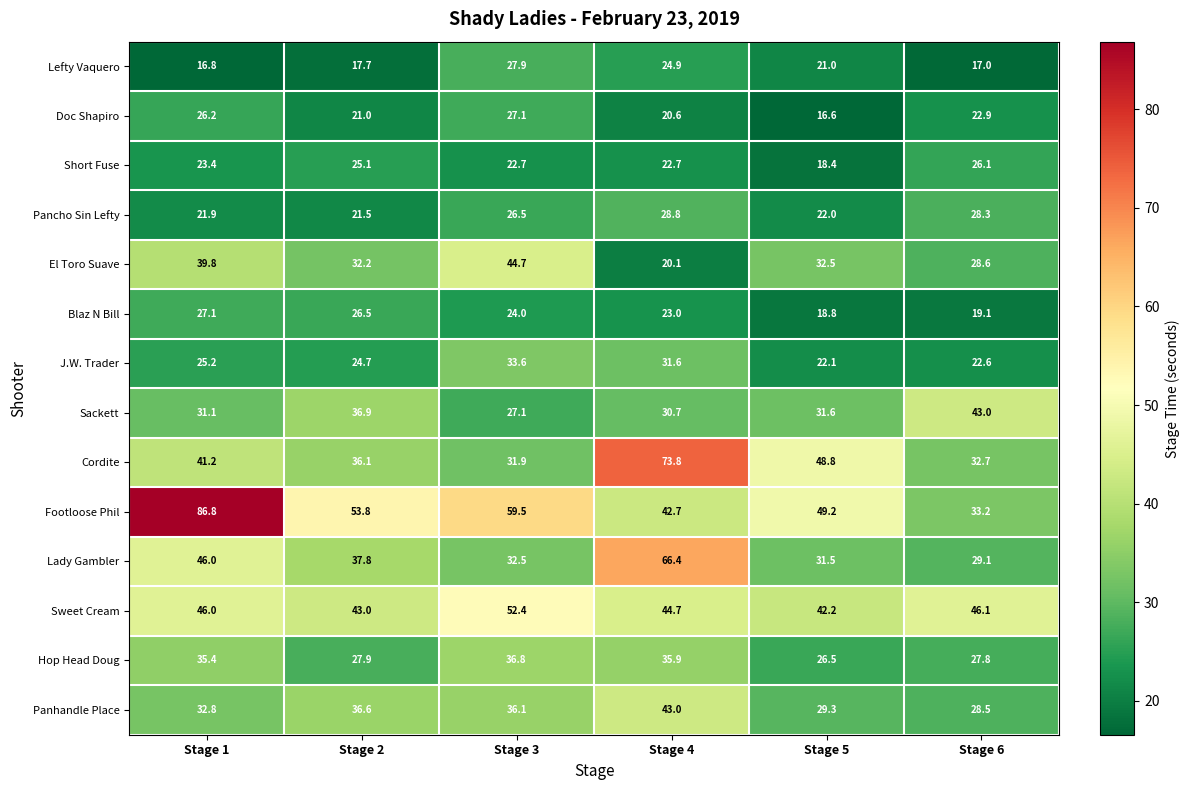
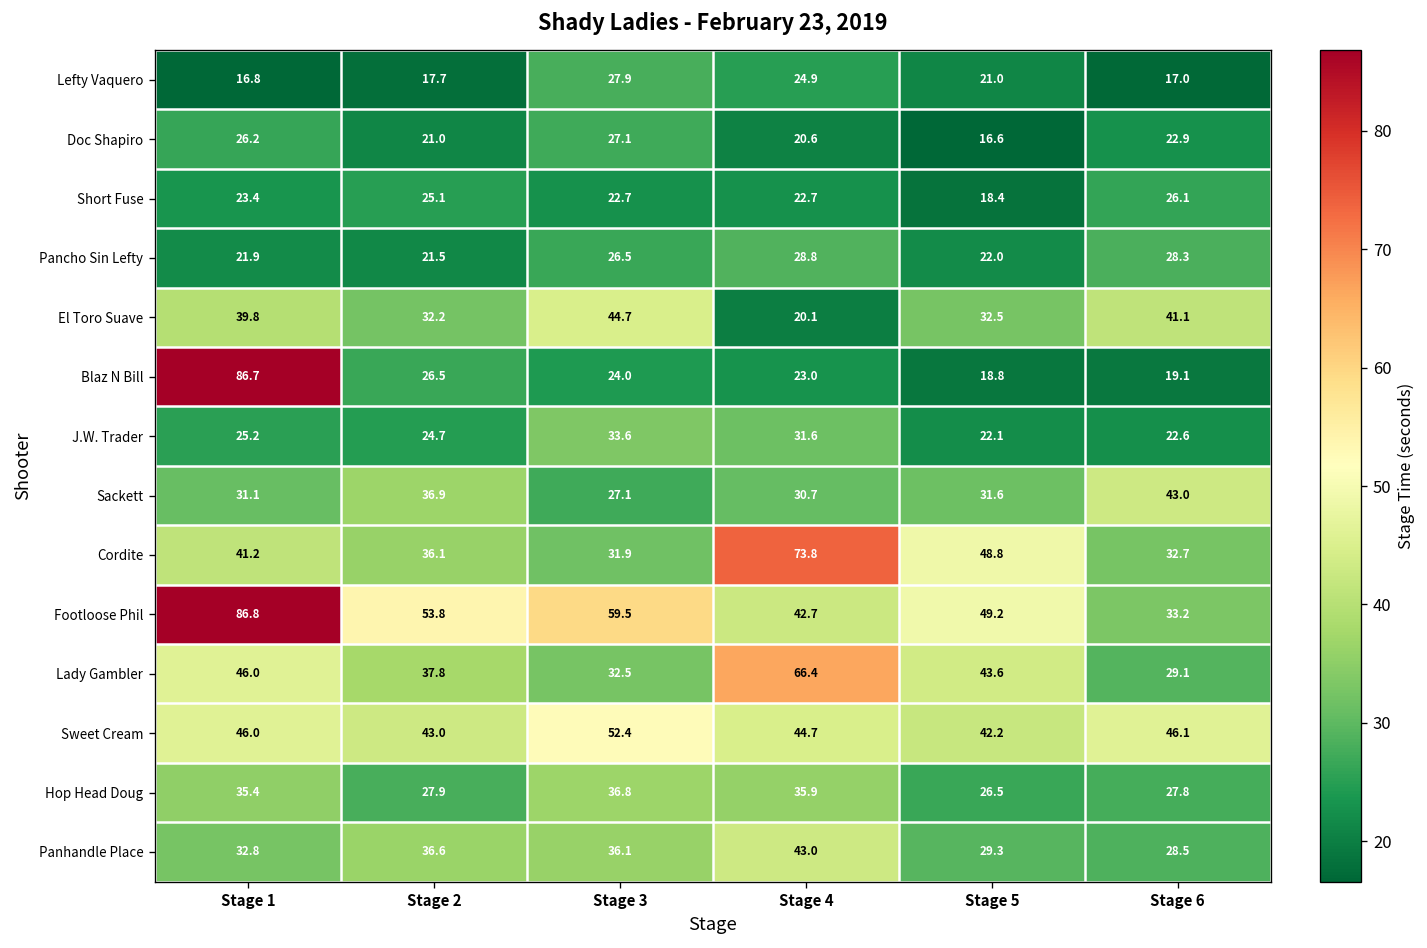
El Toro Suave, Stage 6: 28.6 -> 41.1
Blaz N Bill, Stage 1: 27.1 -> 86.7
Lady Gambler, Stage 5: 31.5 -> 43.6
